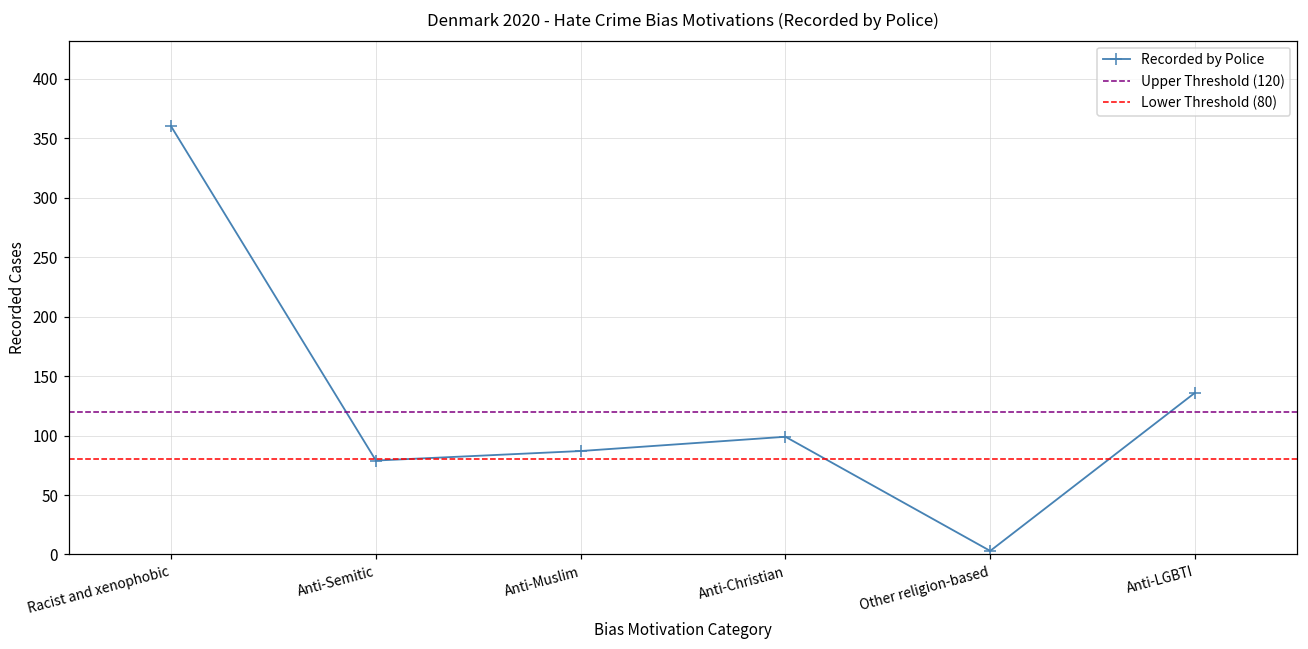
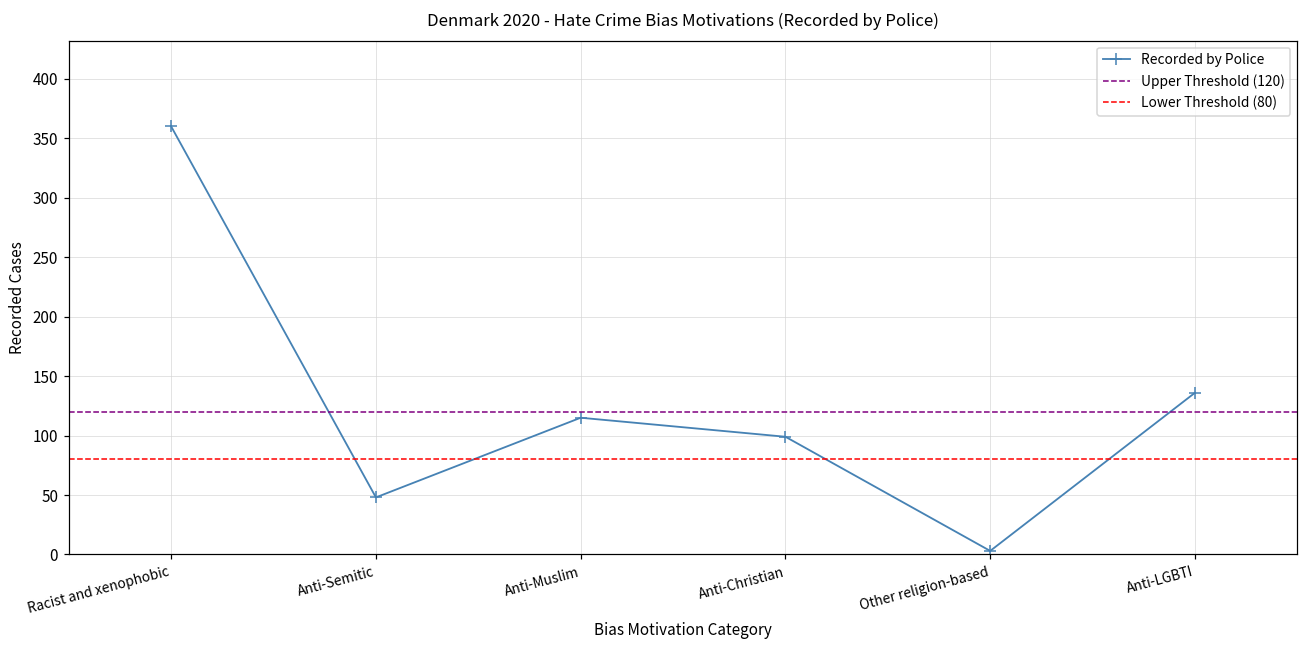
Anti-Semitic: 79 -> 48
Anti-Muslim: 87 -> 115
